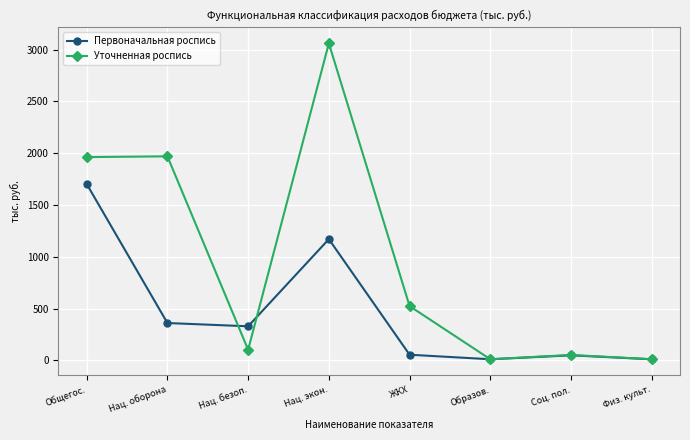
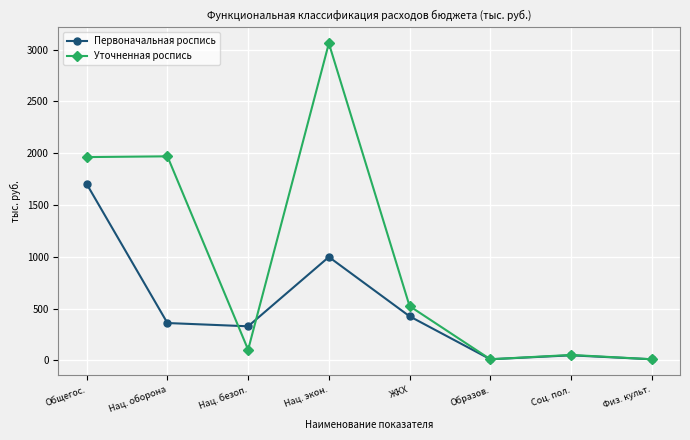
Первоначальная роспись, Нац. экон.: 1170 -> 1000
Первоначальная роспись, ЖКХ: 50 -> 430
